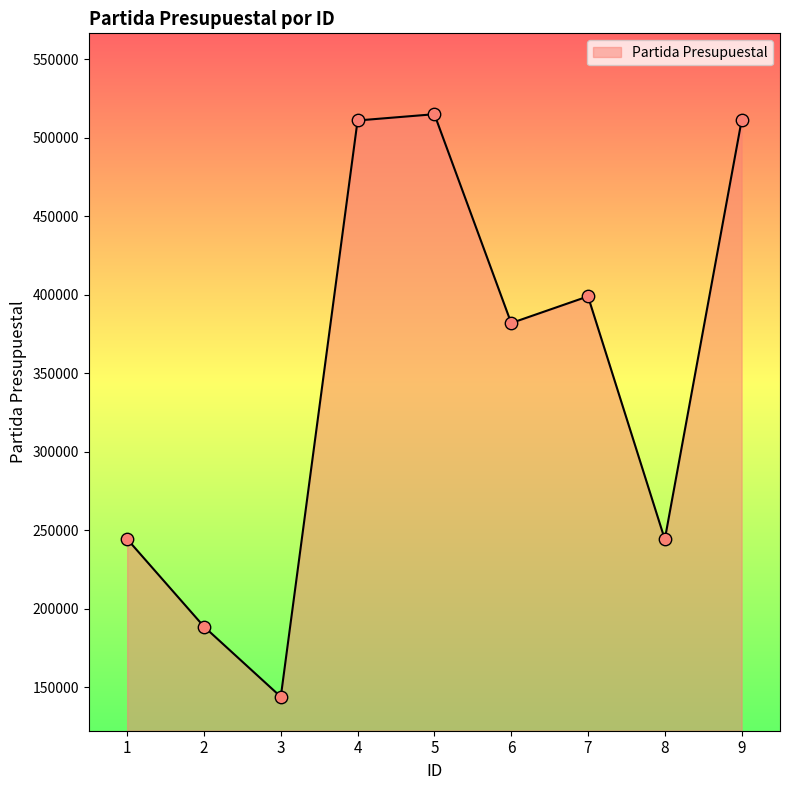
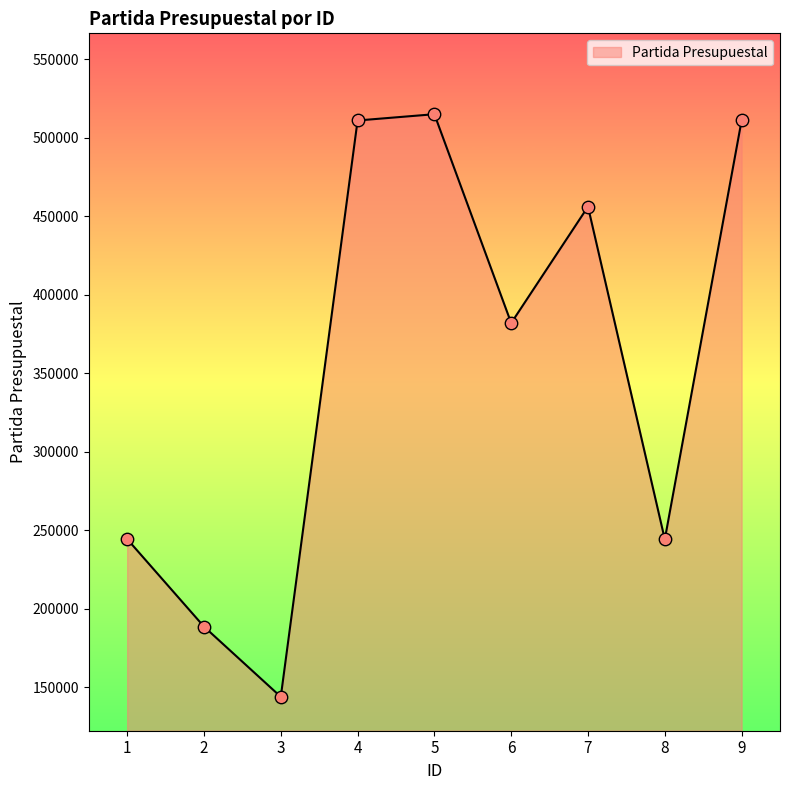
7: 399000 -> 456000
